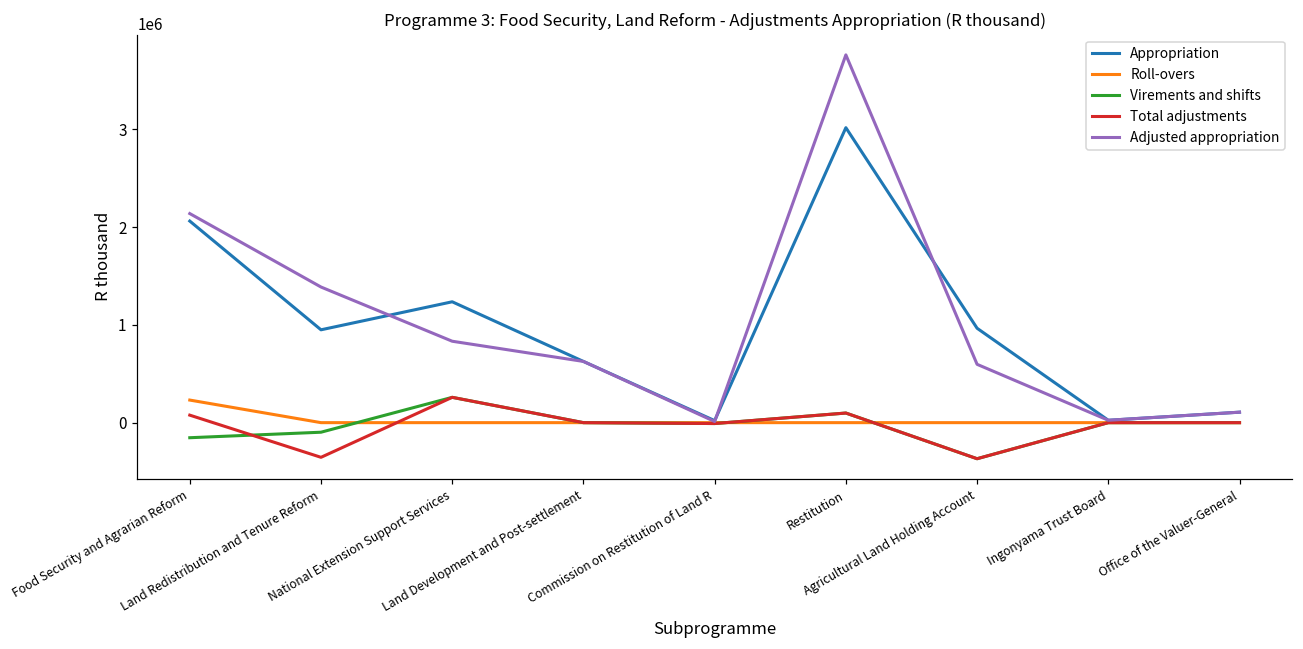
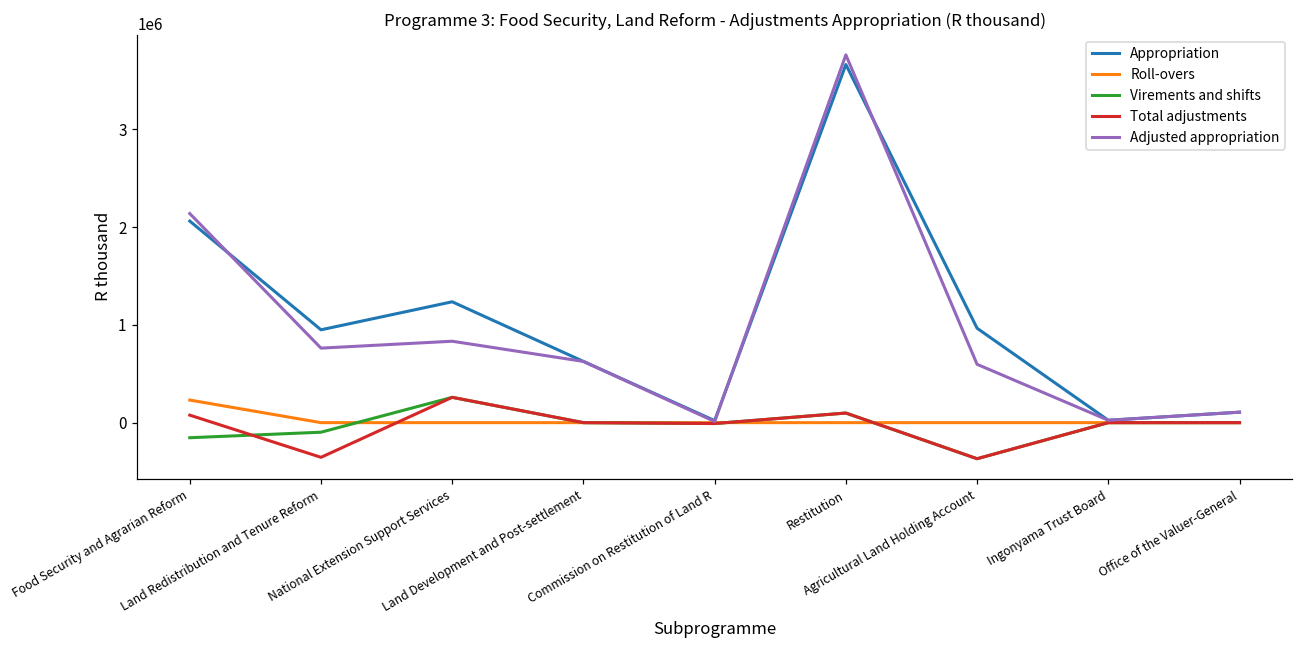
Adjusted appropriation, Land Redistribution and Tenure Reform: 1400000 -> 800000
Appropriation, Restitution: 3000000 -> 3700000
